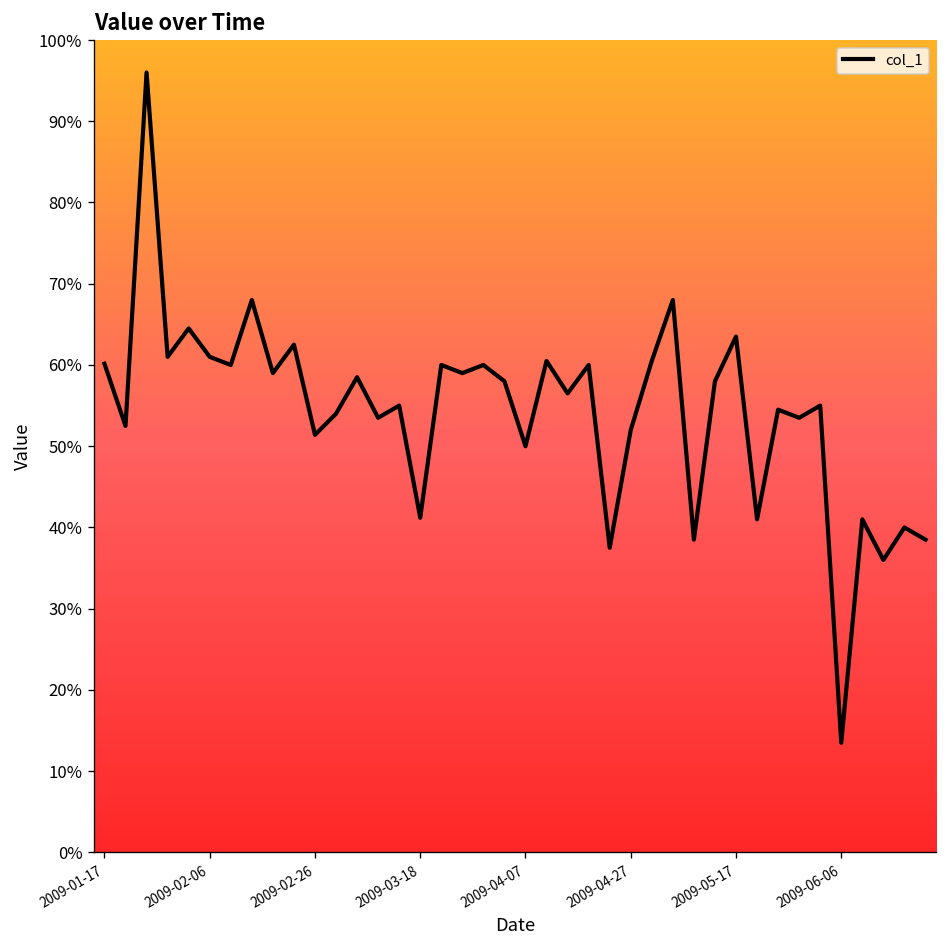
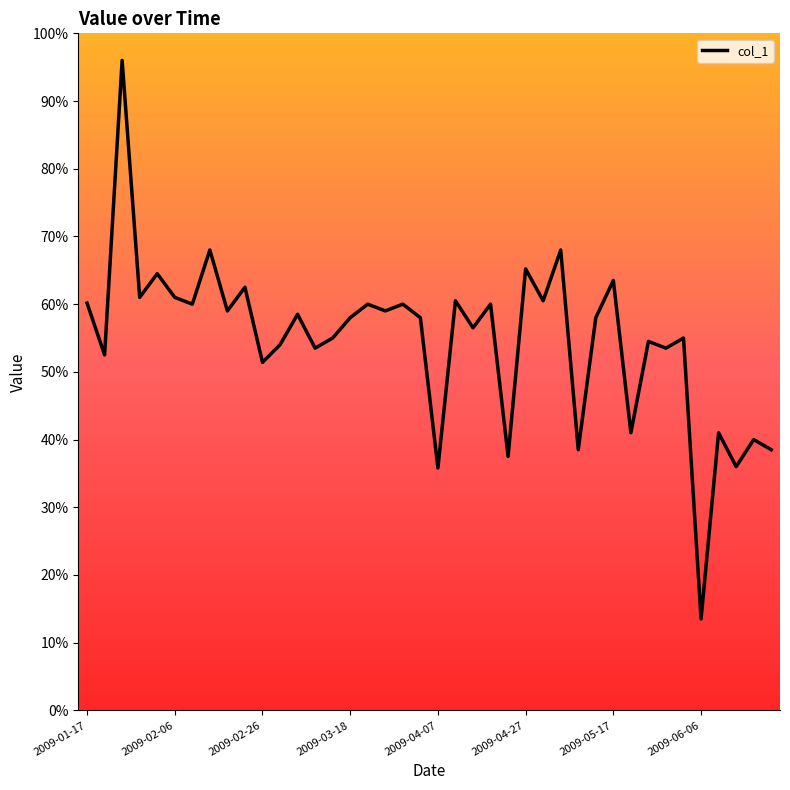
2009-03-18: 41% -> 58%
2009-04-07: 50% -> 36%
2009-04-27: 52% -> 65%
